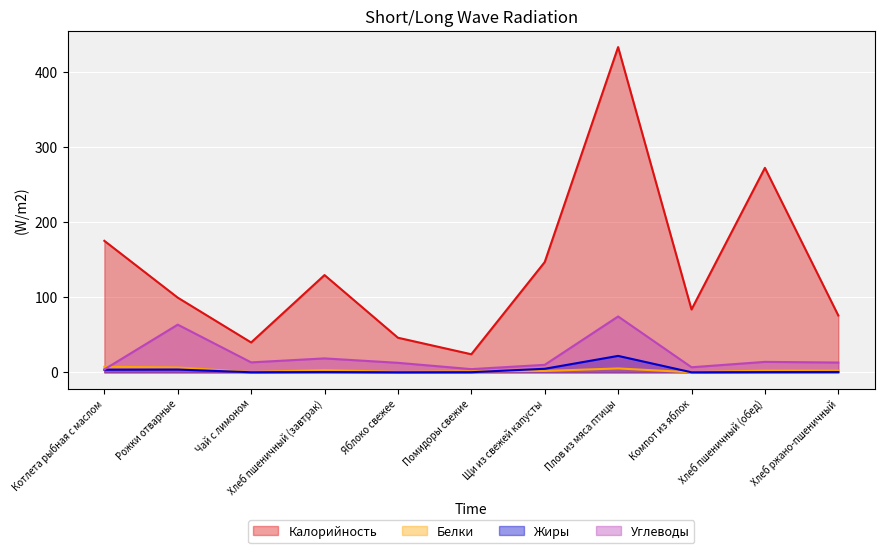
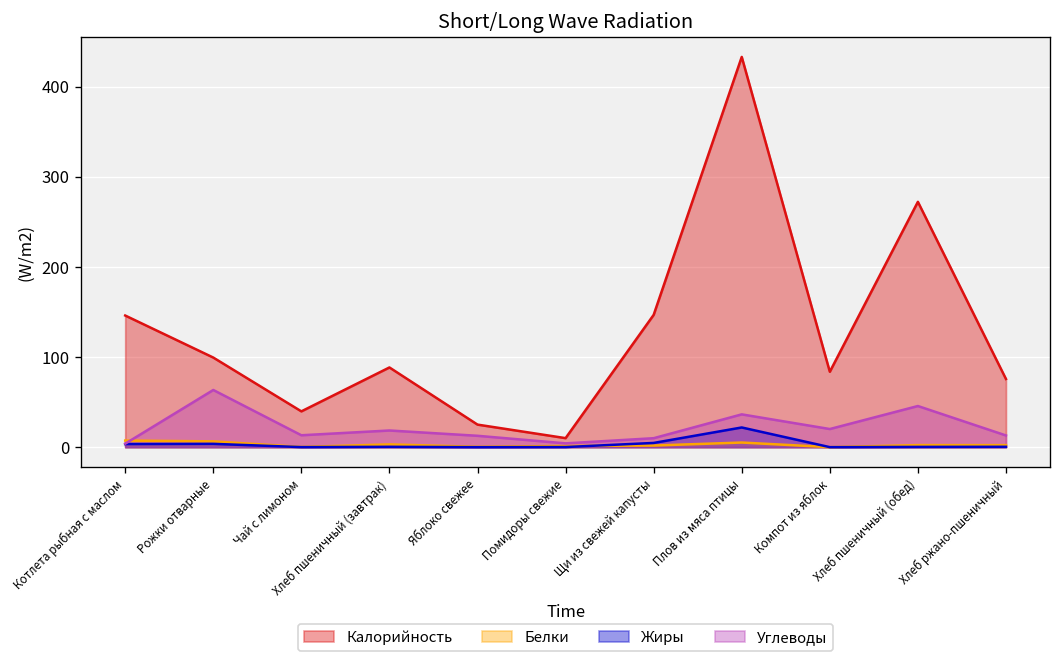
Калорийность, Котлета рыбная с маслом: 180 -> 150
Калорийность, Хлеб пшеничный (завтрак): 130 -> 90
Калорийность, Яблоко свежее: 50 -> 30
Калорийность, Помидоры свежие: 20 -> 10
Углеводы, Плов из мяса птицы: 70 -> 40
Углеводы, Компот из яблок: 10 -> 20
Углеводы, Хлеб пшеничный (обед): 10 -> 50
